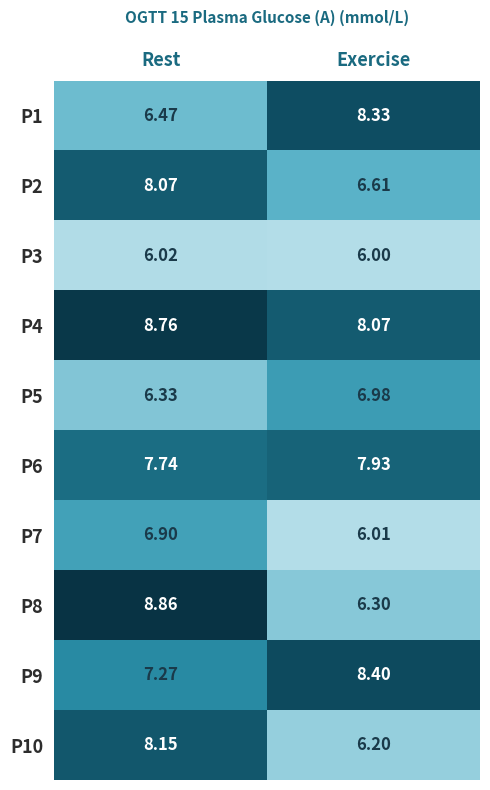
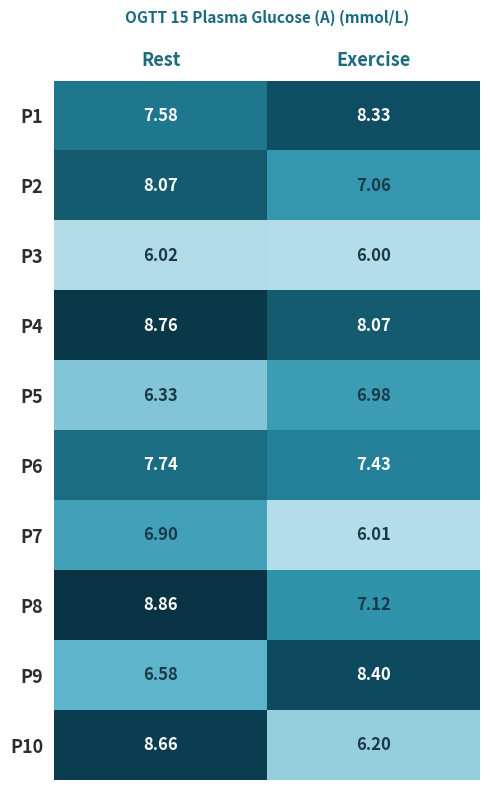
P1, Rest: 6.47 -> 7.58
P2, Exercise: 6.61 -> 7.06
P6, Exercise: 7.93 -> 7.43
P8, Exercise: 6.30 -> 7.12
P9, Rest: 7.27 -> 6.58
P10, Rest: 8.15 -> 8.66
